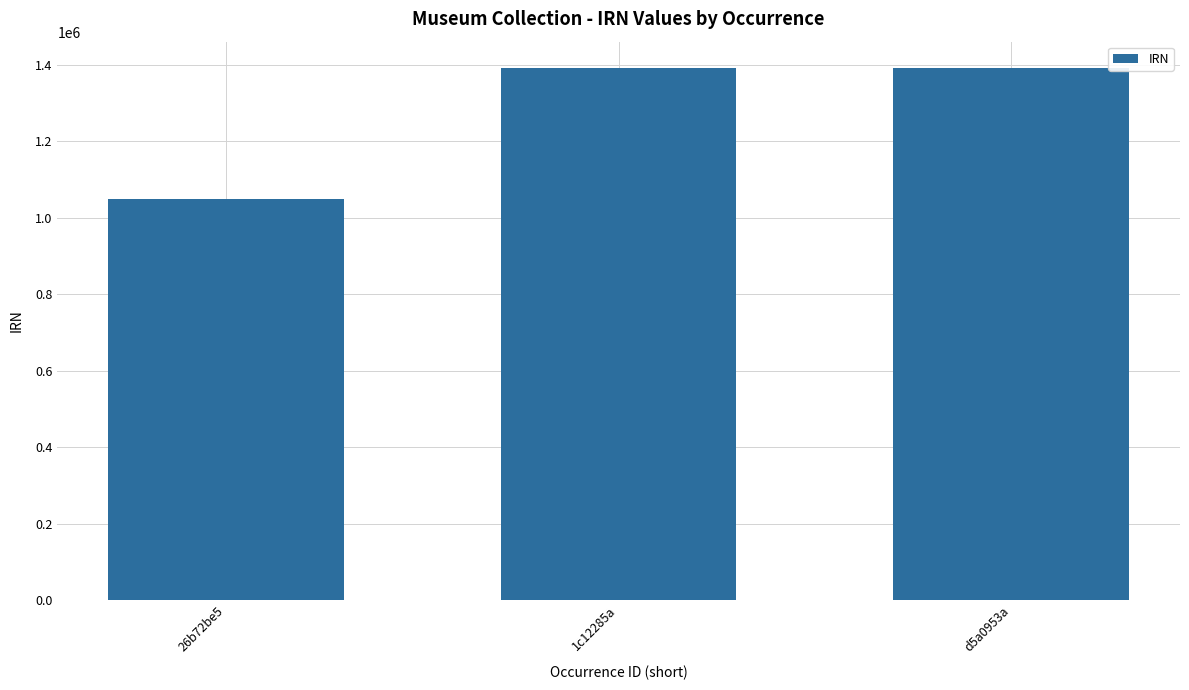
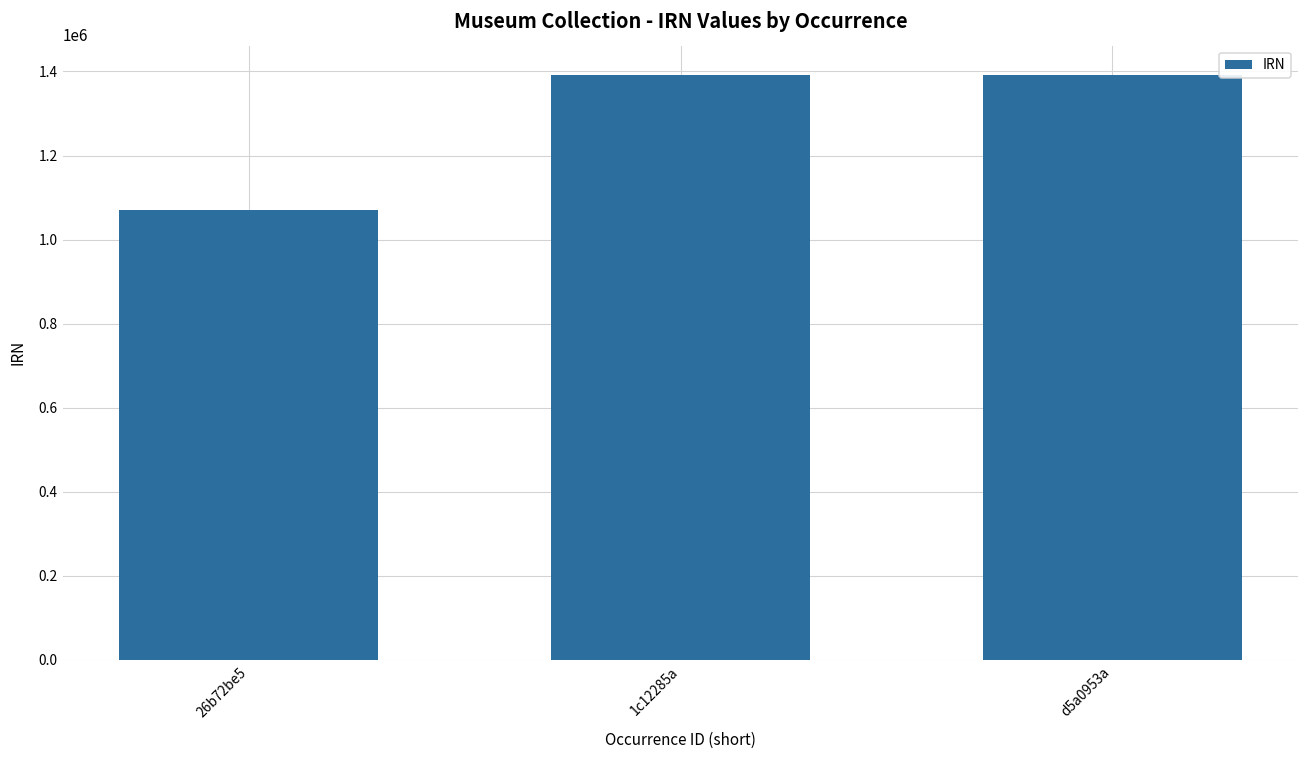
26b72be5: 1050000 -> 1070000
